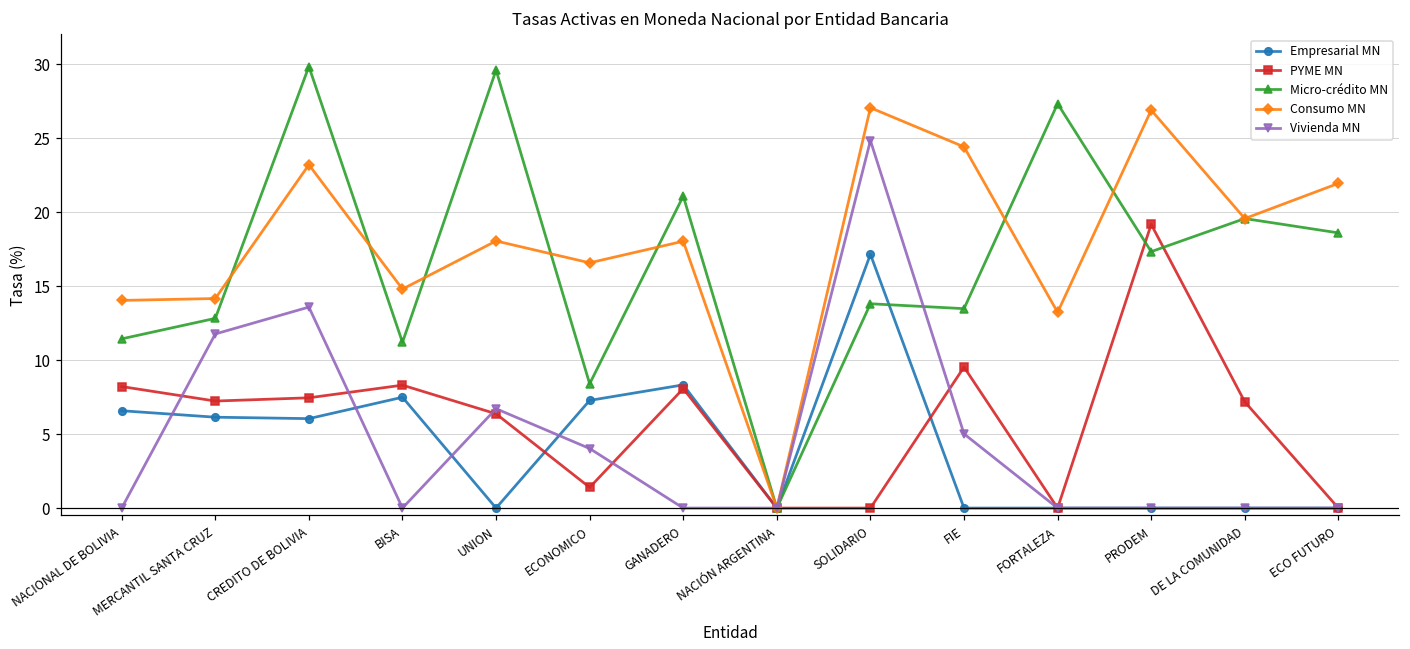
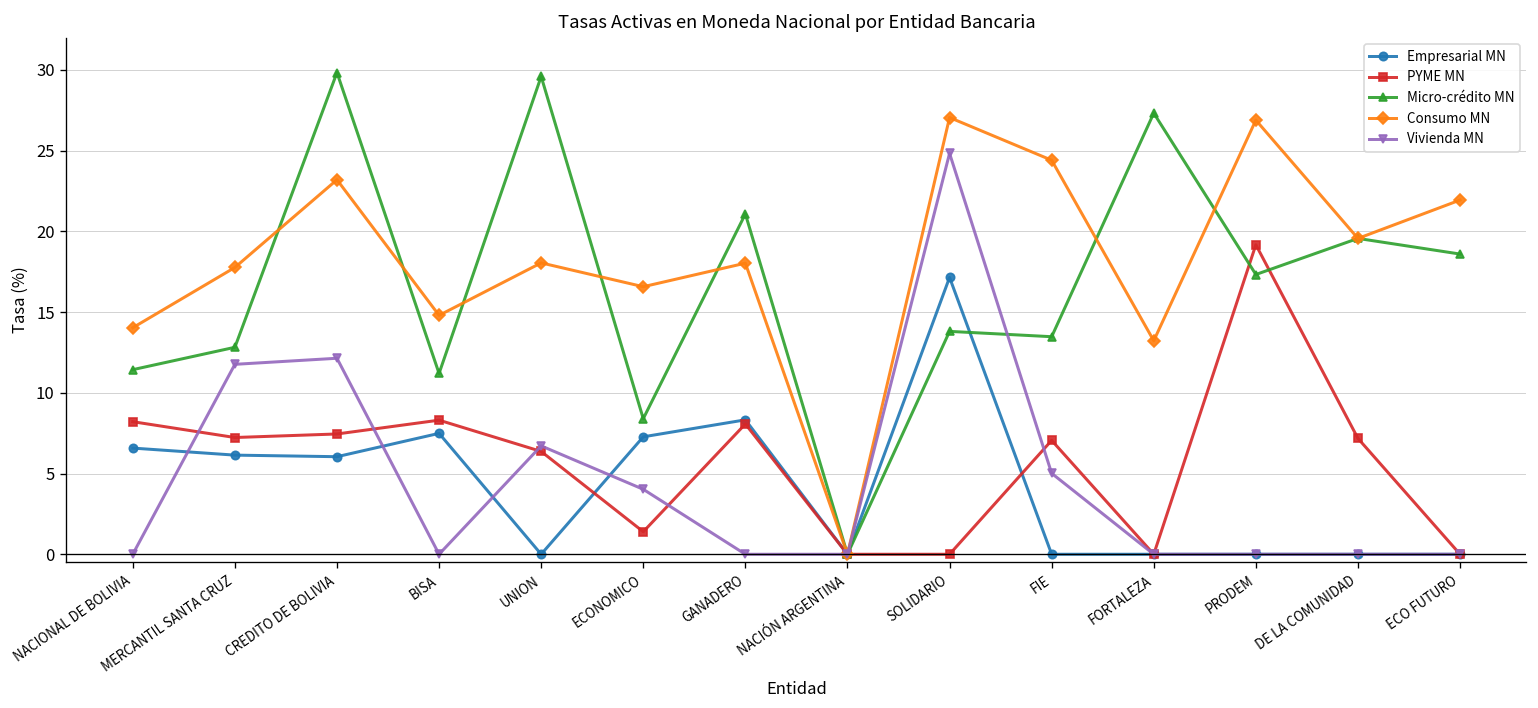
Consumo MN, MERCANTIL SANTA CRUZ: 14.2 -> 17.8
Vivienda MN, CREDITO DE BOLIVIA: 13.6 -> 12.1
PYME MN, FIE: 9.5 -> 7.1
